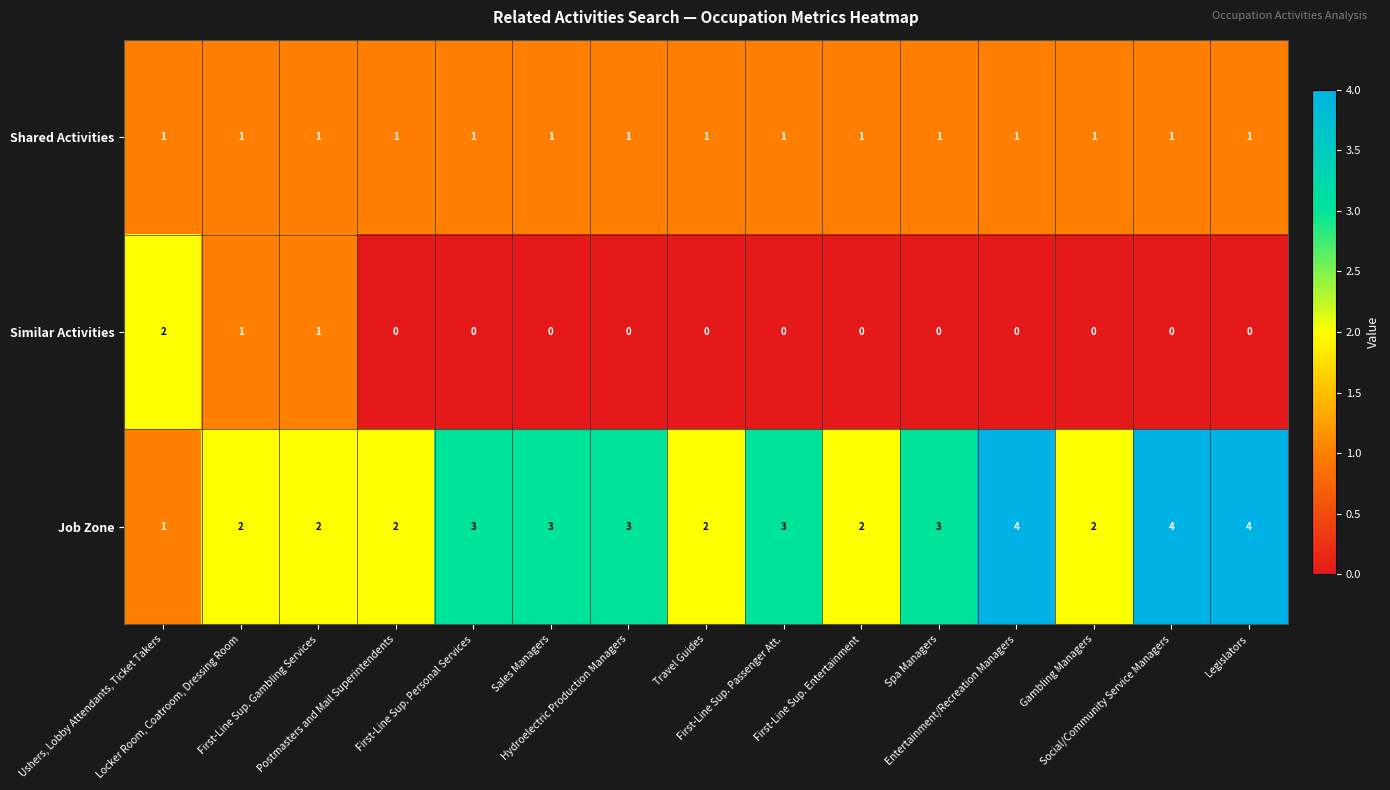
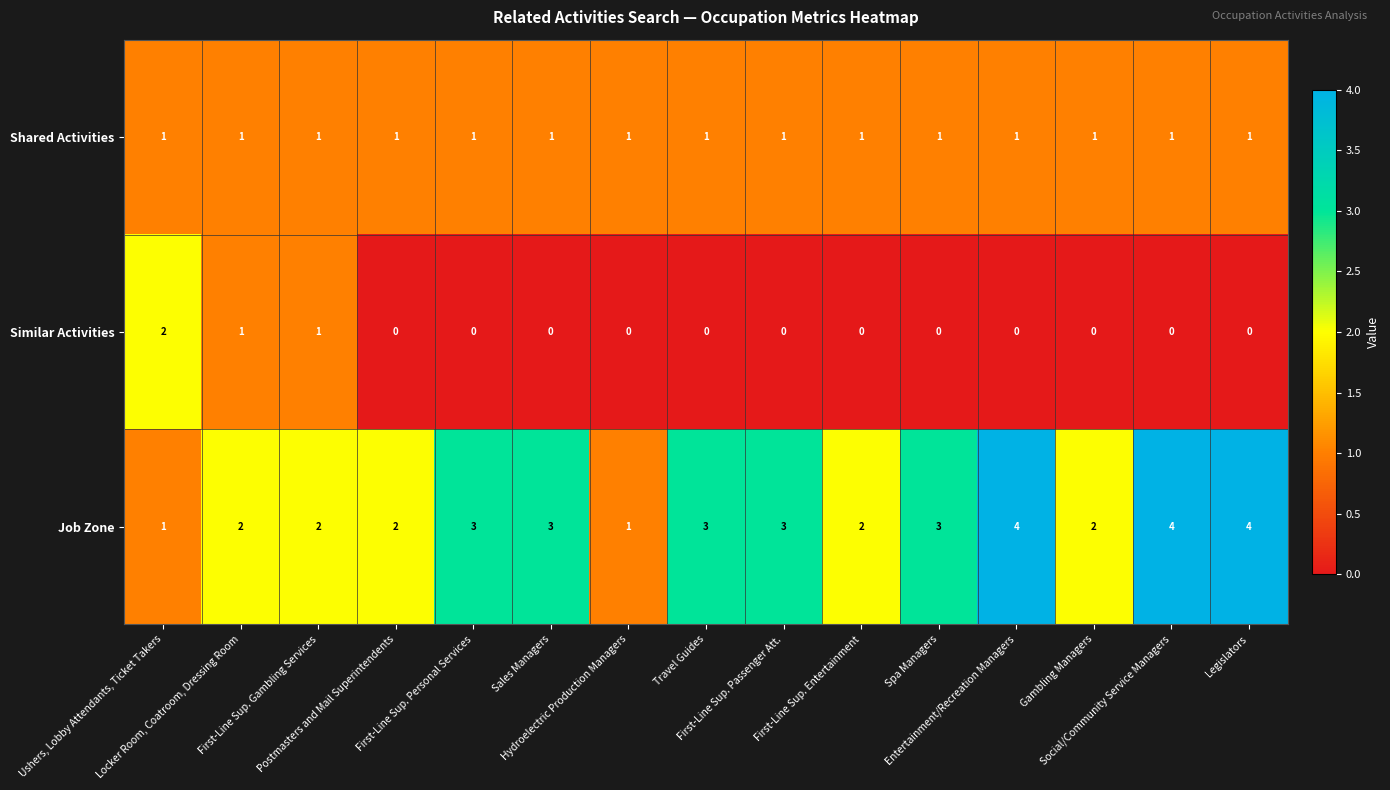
Job Zone, Hydroelectric Production Managers: 3 -> 1
Job Zone, Travel Guides: 2 -> 3
